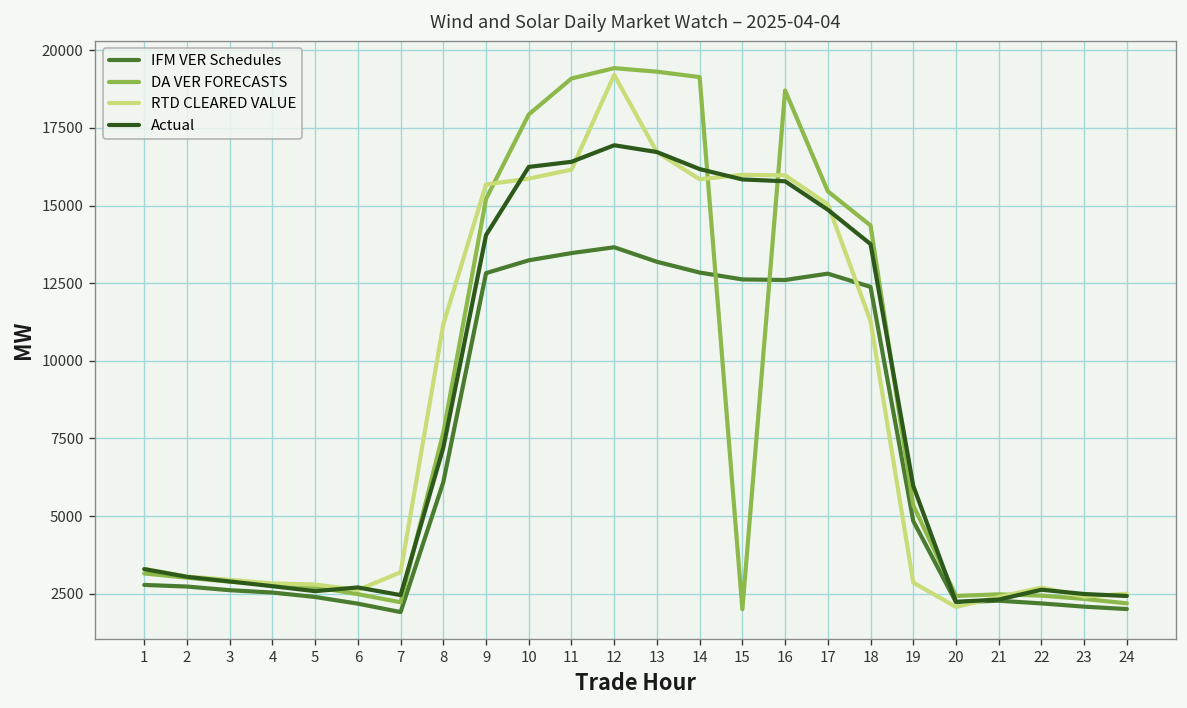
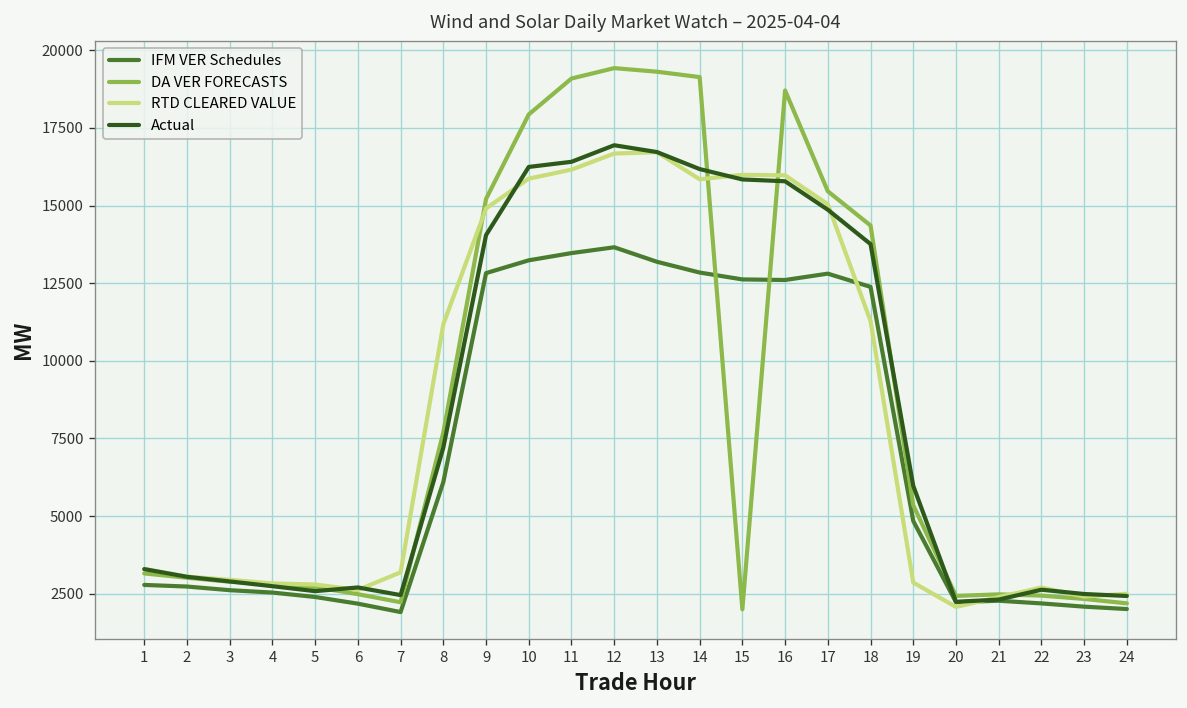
RTD CLEARED VALUE, 9: 15700 -> 14900
RTD CLEARED VALUE, 12: 19200 -> 16700
